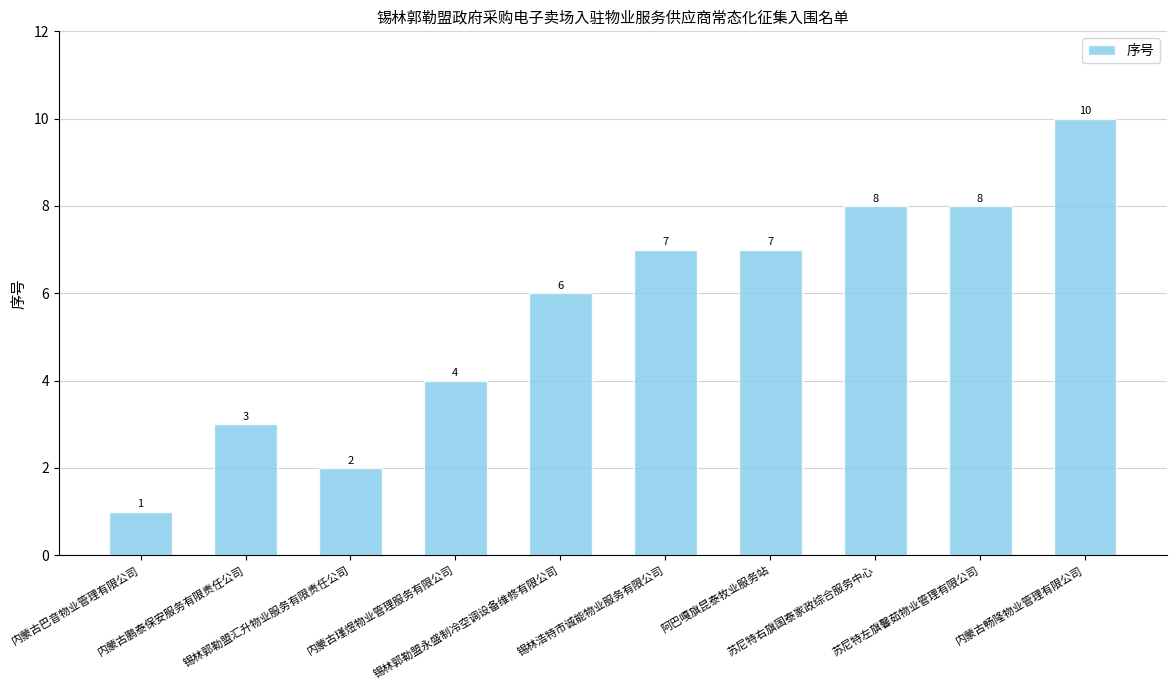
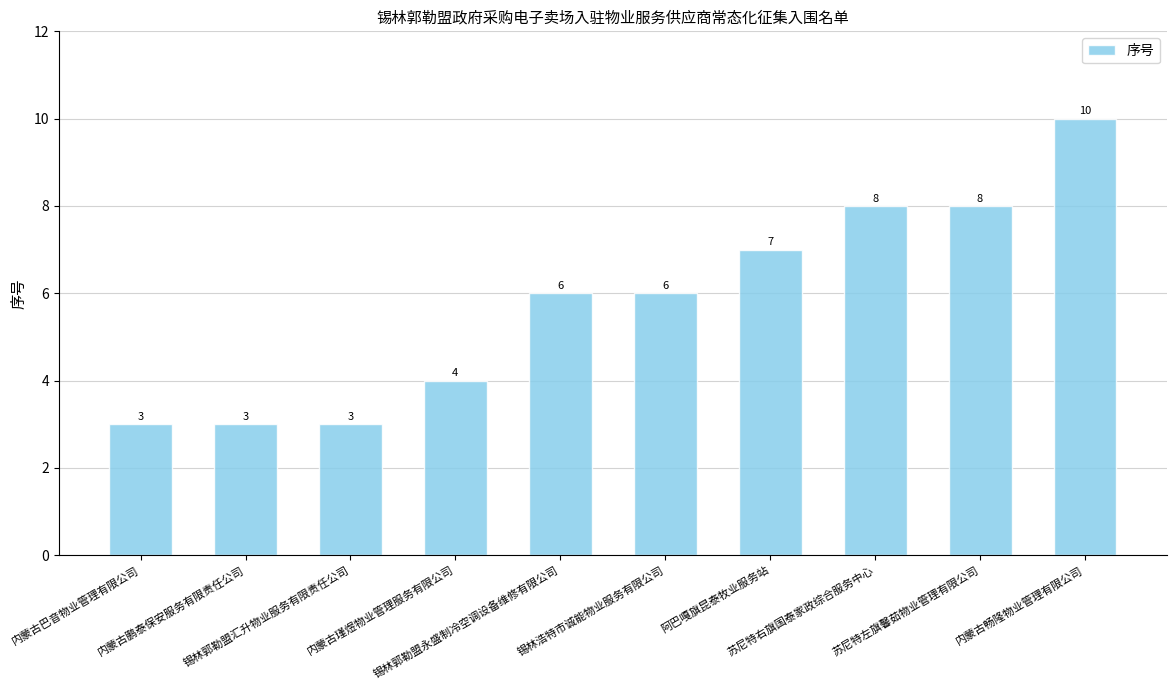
内蒙古巴音物业管理有限公司: 1 -> 3
锡林郭勒盟汇升物业服务有限责任公司: 2 -> 3
锡林浩特市诚能物业服务有限公司: 7 -> 6
